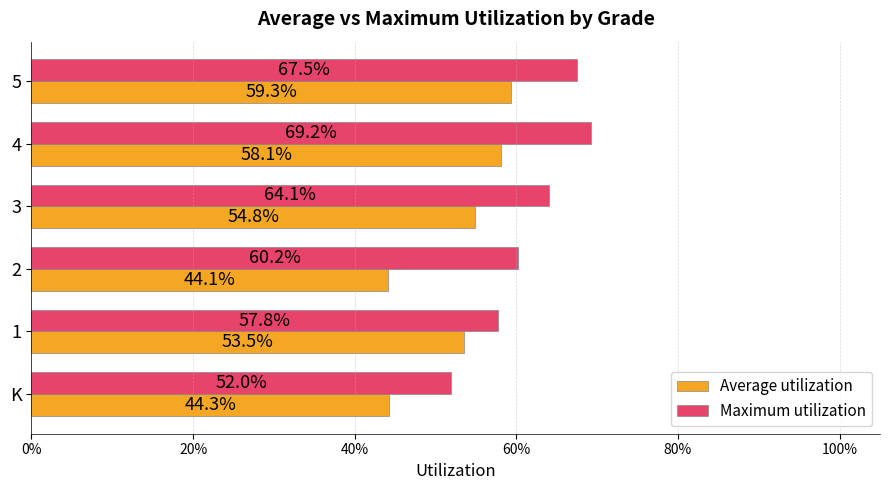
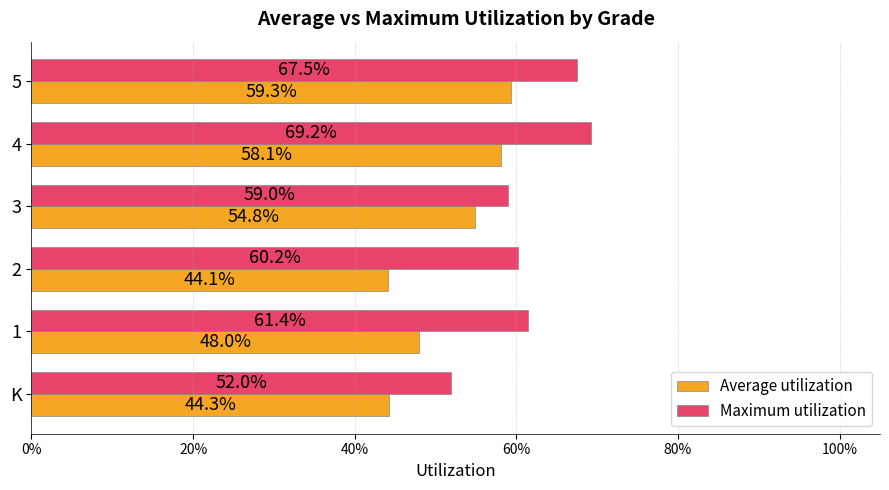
Maximum utilization, 3: 64.1% -> 59.0%
Maximum utilization, 1: 57.8% -> 61.4%
Average utilization, 1: 53.5% -> 48.0%
